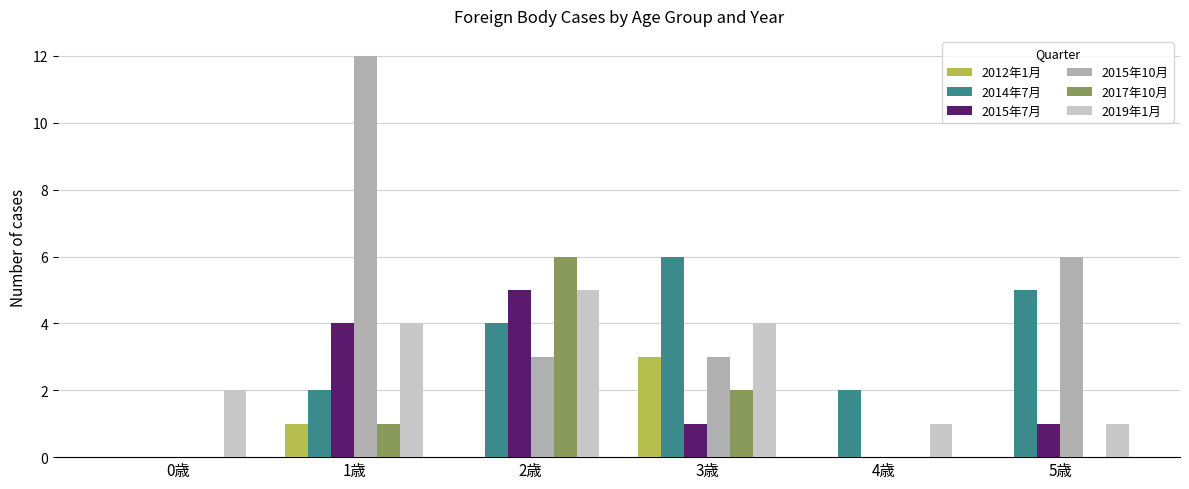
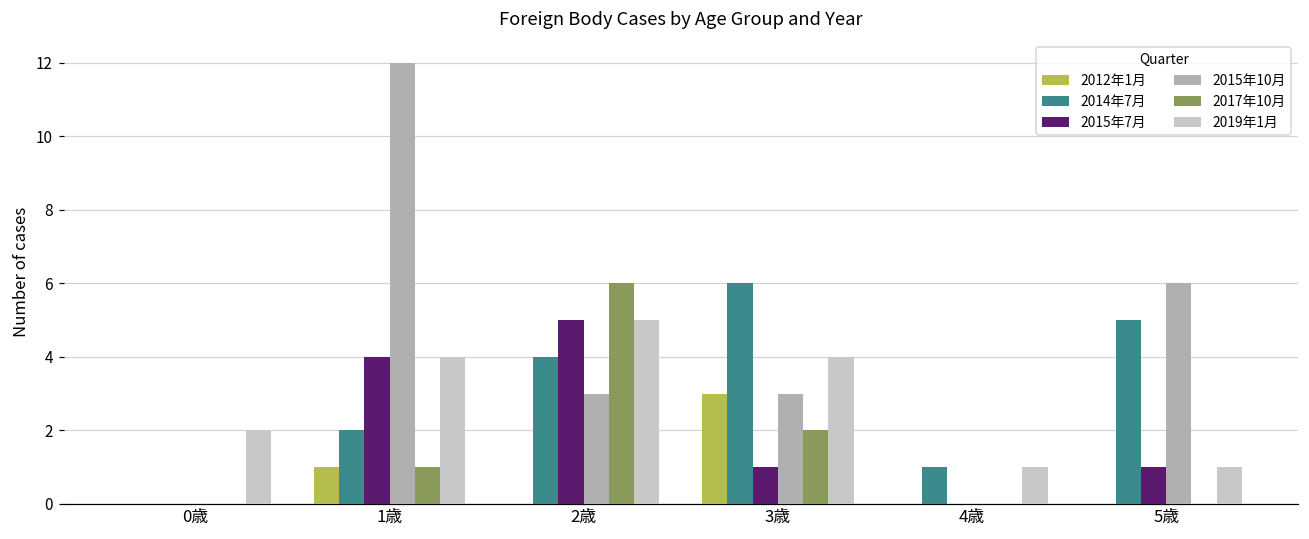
2014年7月, 4歳: 2 -> 1
